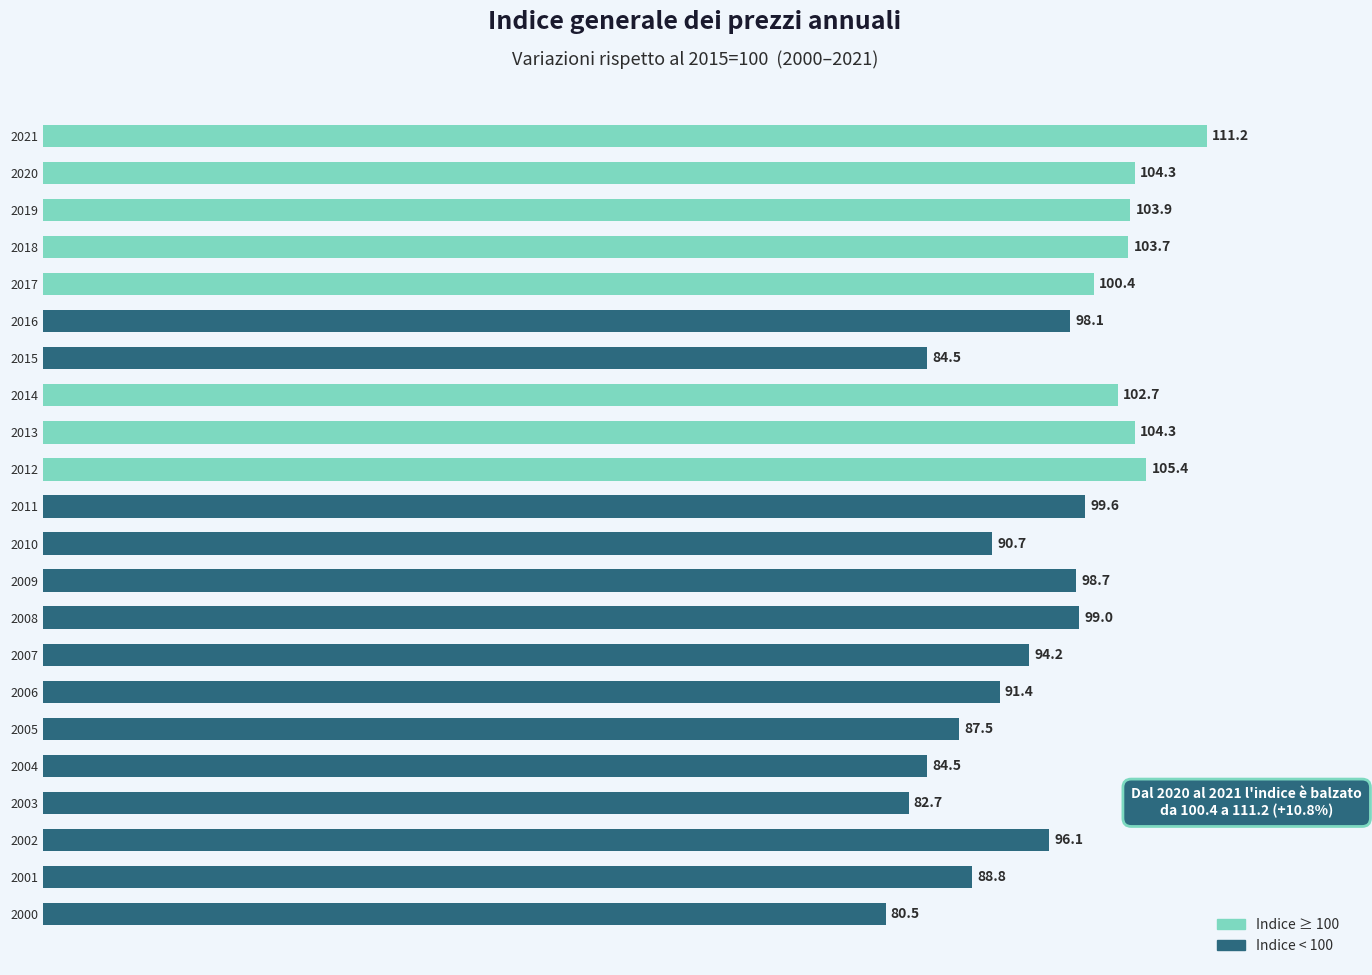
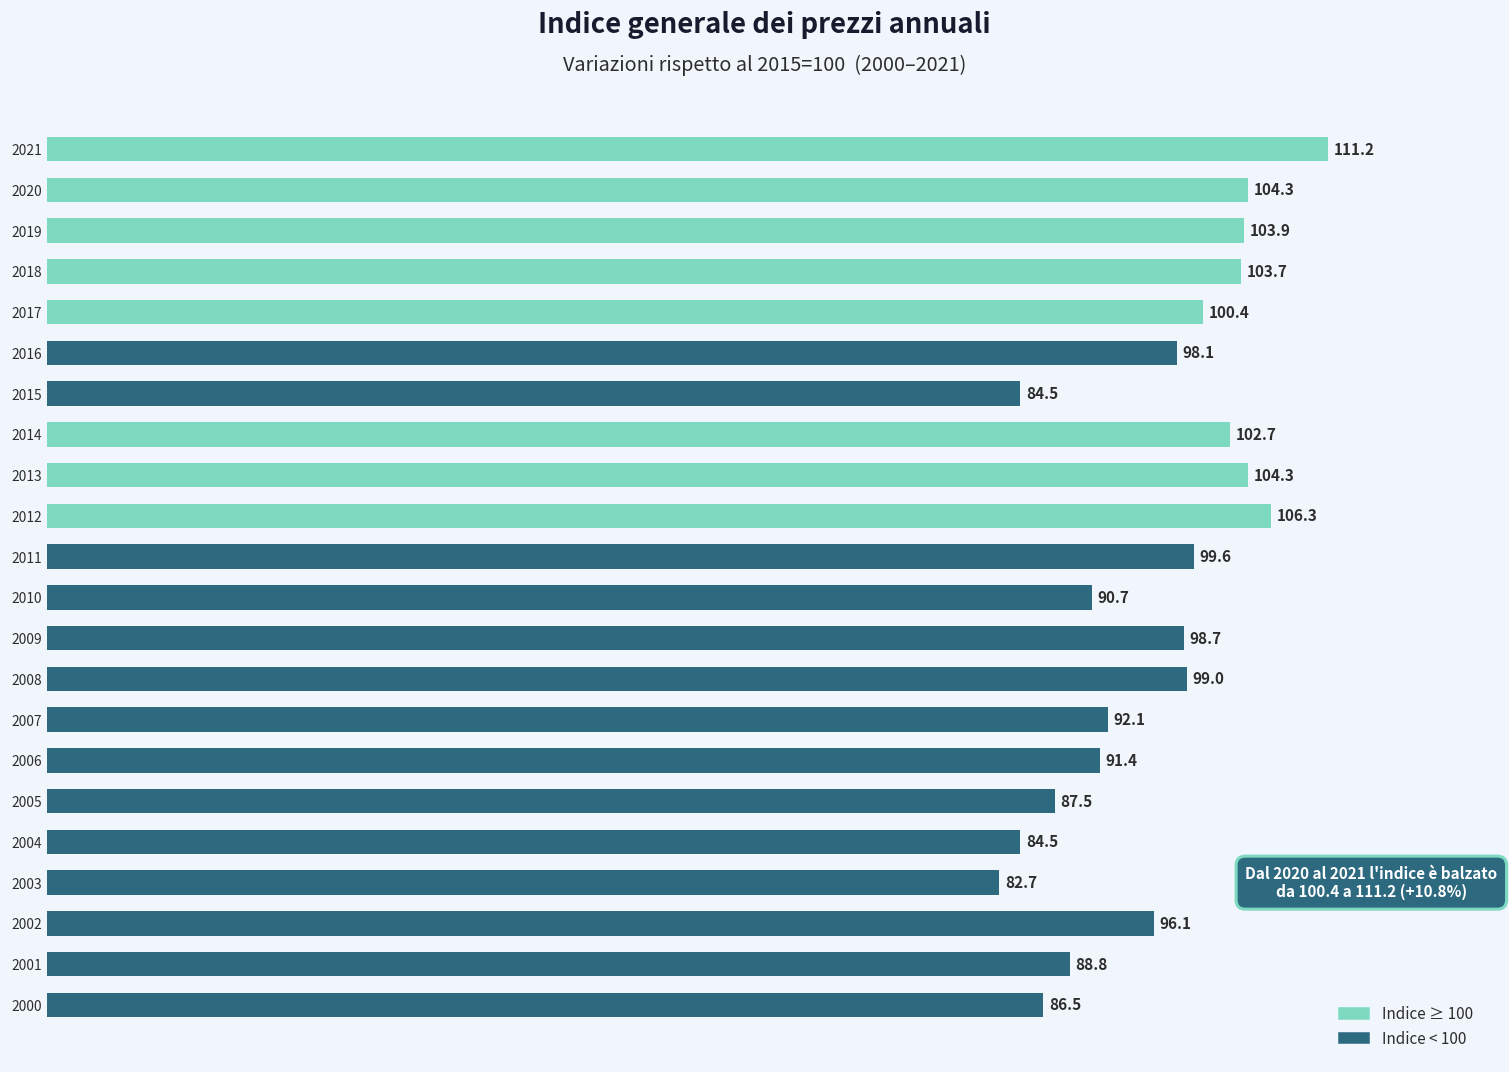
2012: 105.4 -> 106.3
2007: 94.2 -> 92.1
2000: 80.5 -> 86.5
